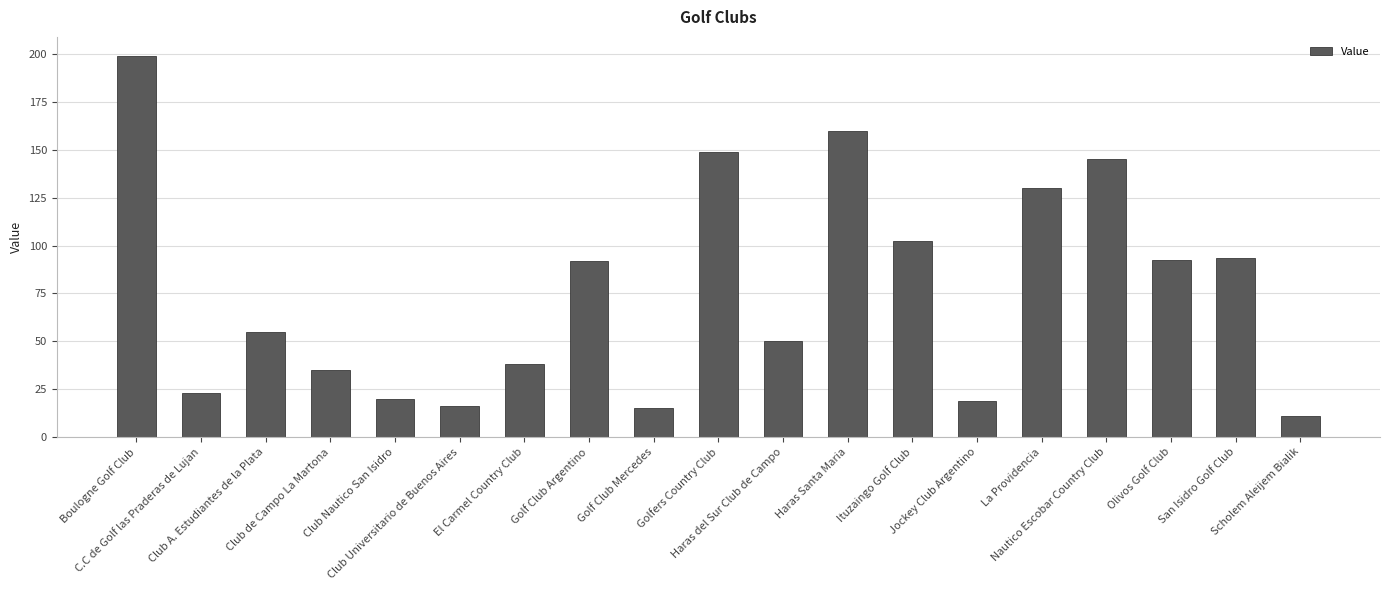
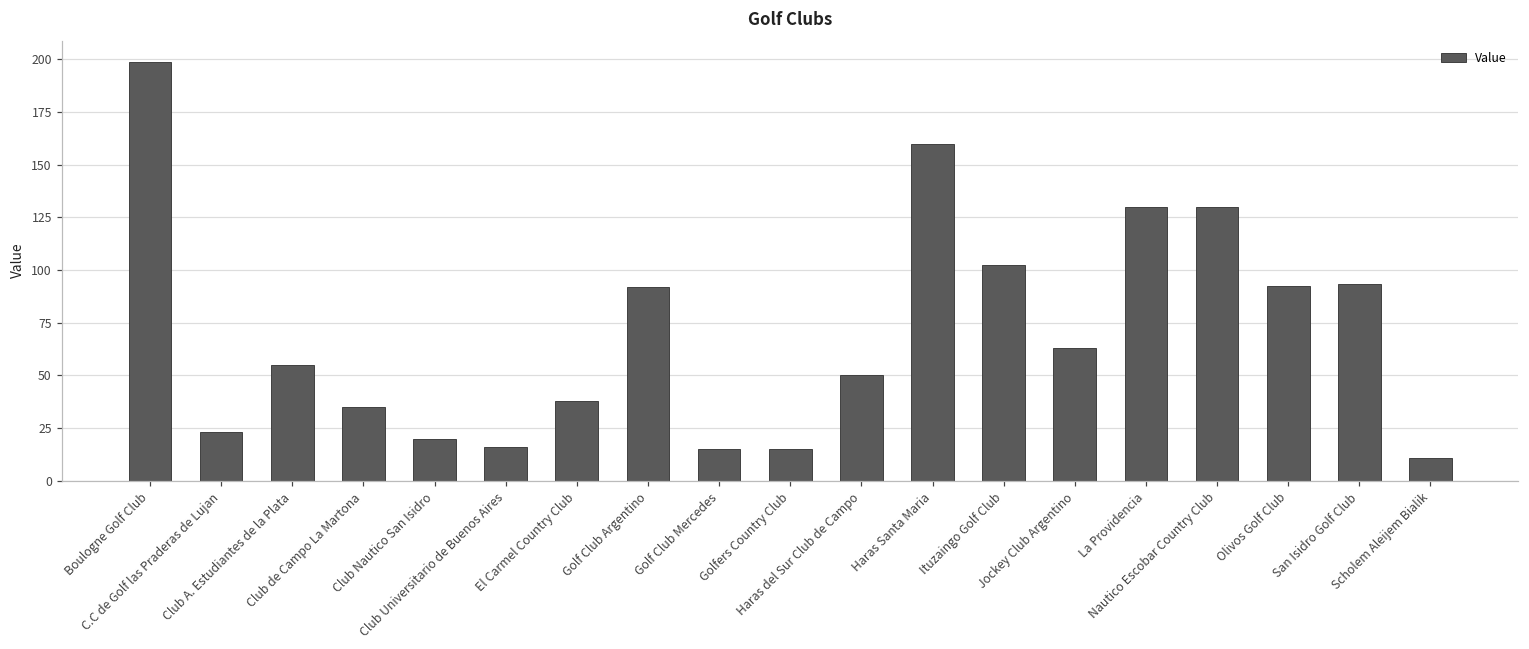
Golfers Country Club: 149 -> 15
Jockey Club Argentino: 19 -> 63
Nautico Escobar Country Club: 145 -> 130
